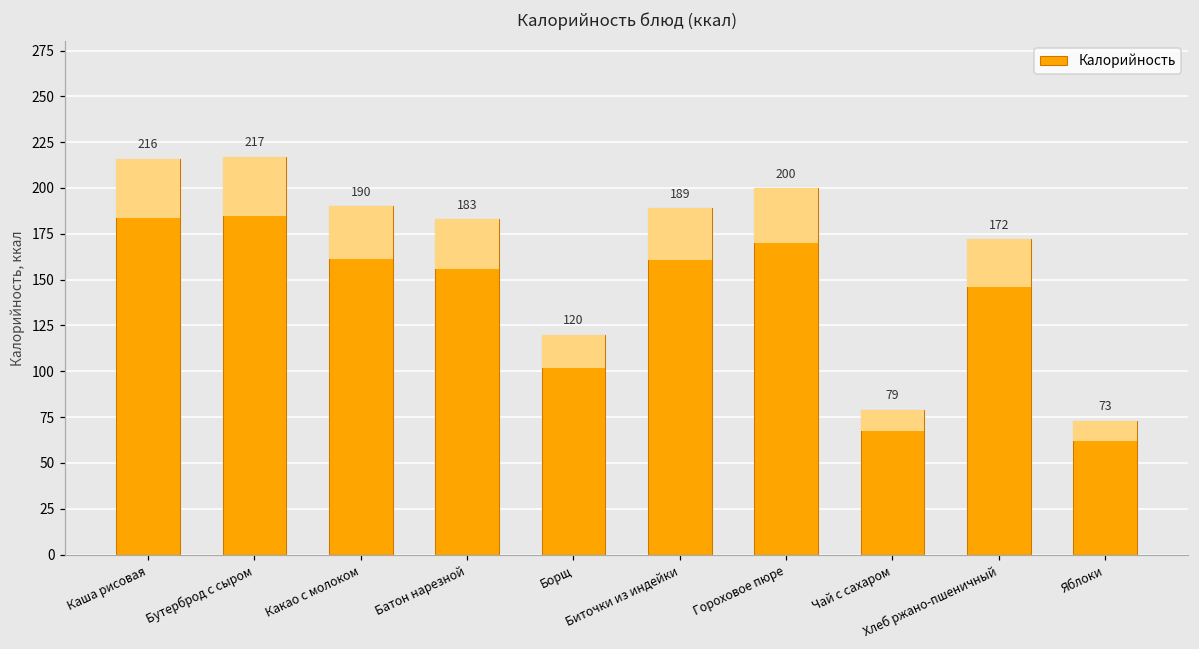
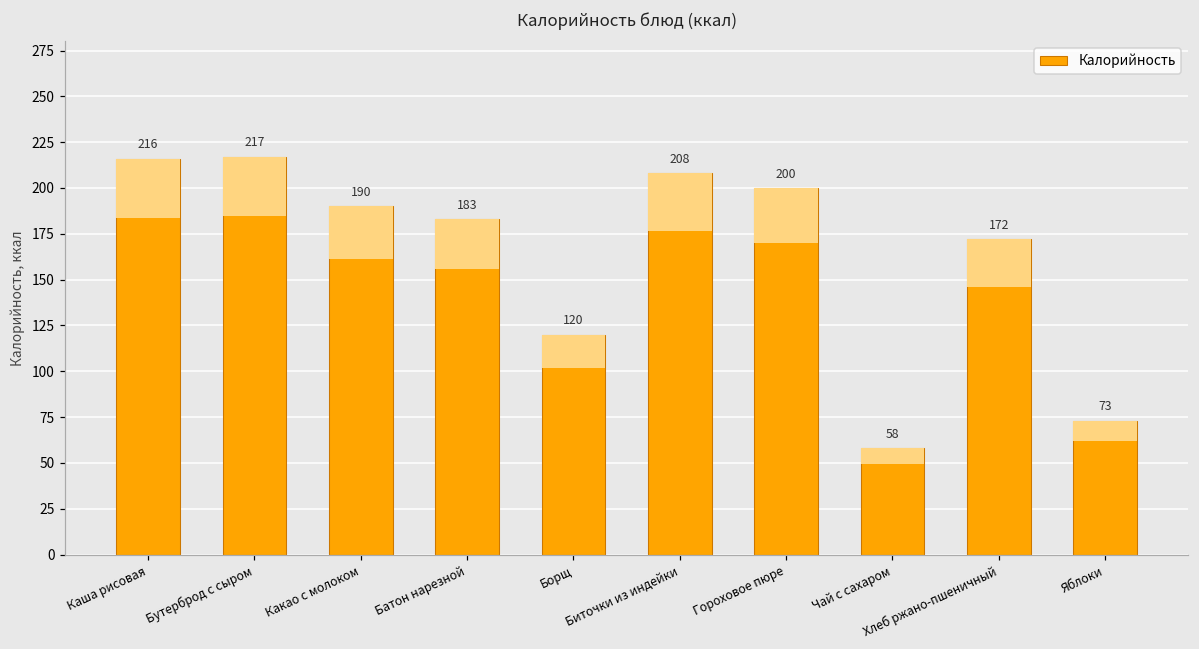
Калорийность, Биточки из индейки: 189 -> 208
Калорийность, Чай с сахаром: 79 -> 58
